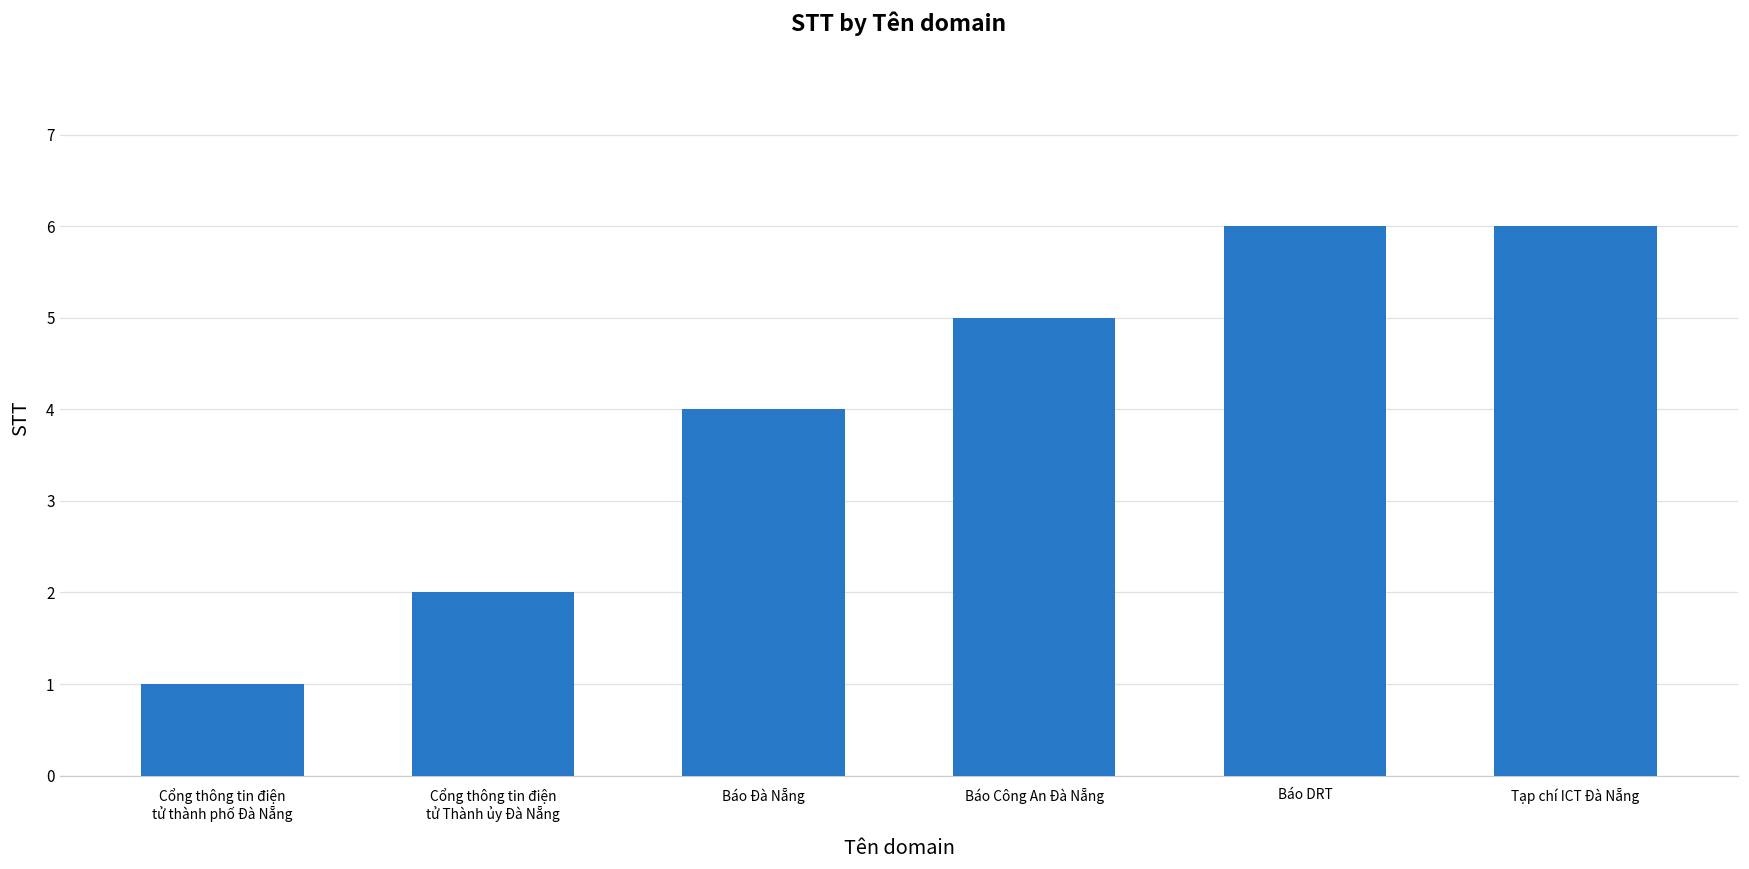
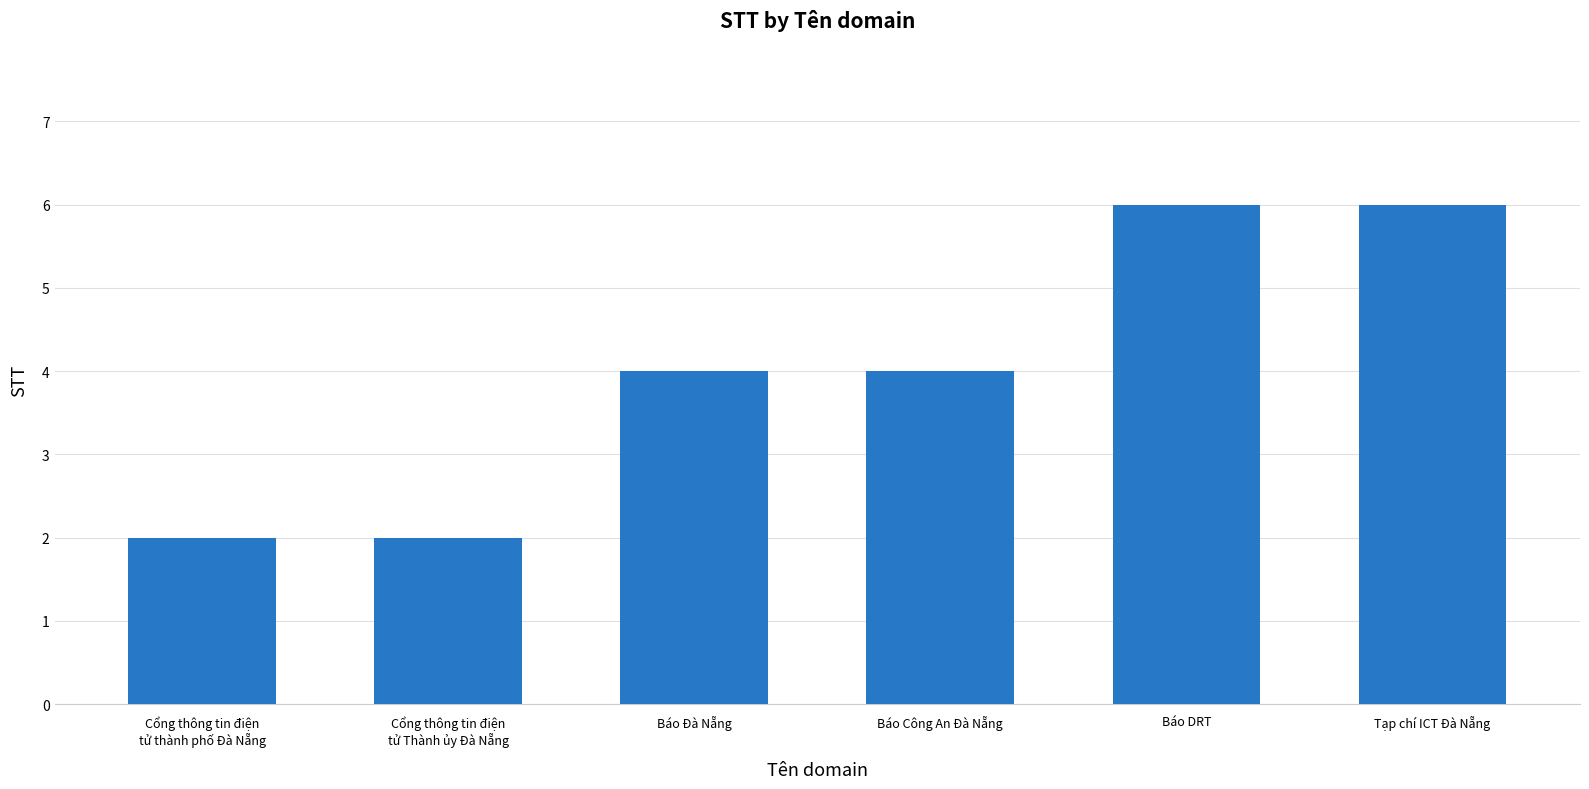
Cổng thông tin điện tử thành phố Đà Nẵng: 1 -> 2
Báo Công An Đà Nẵng: 5 -> 4
